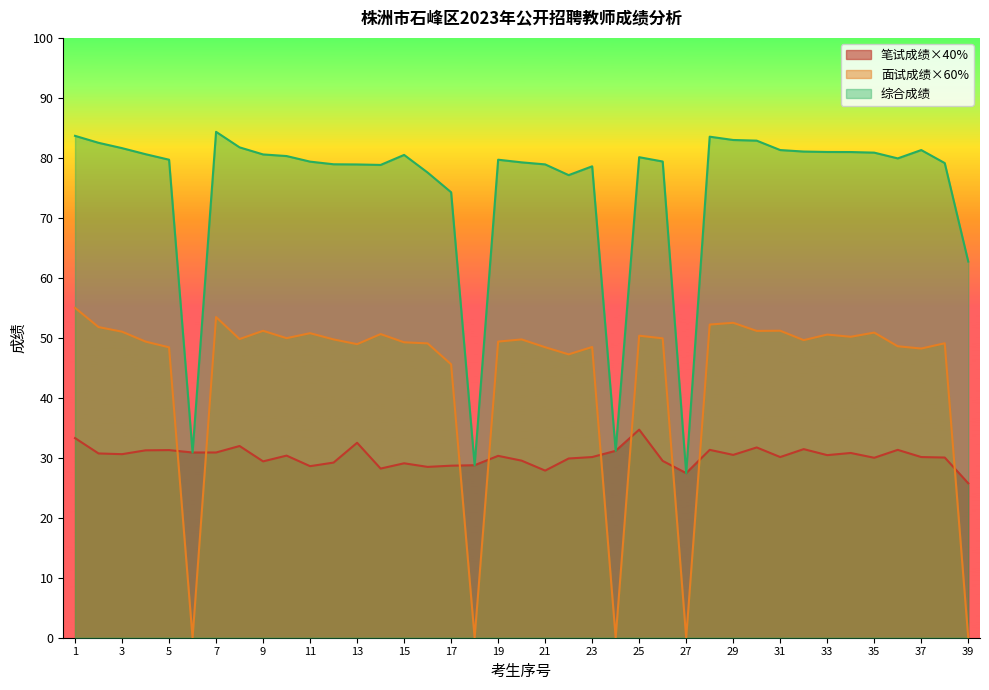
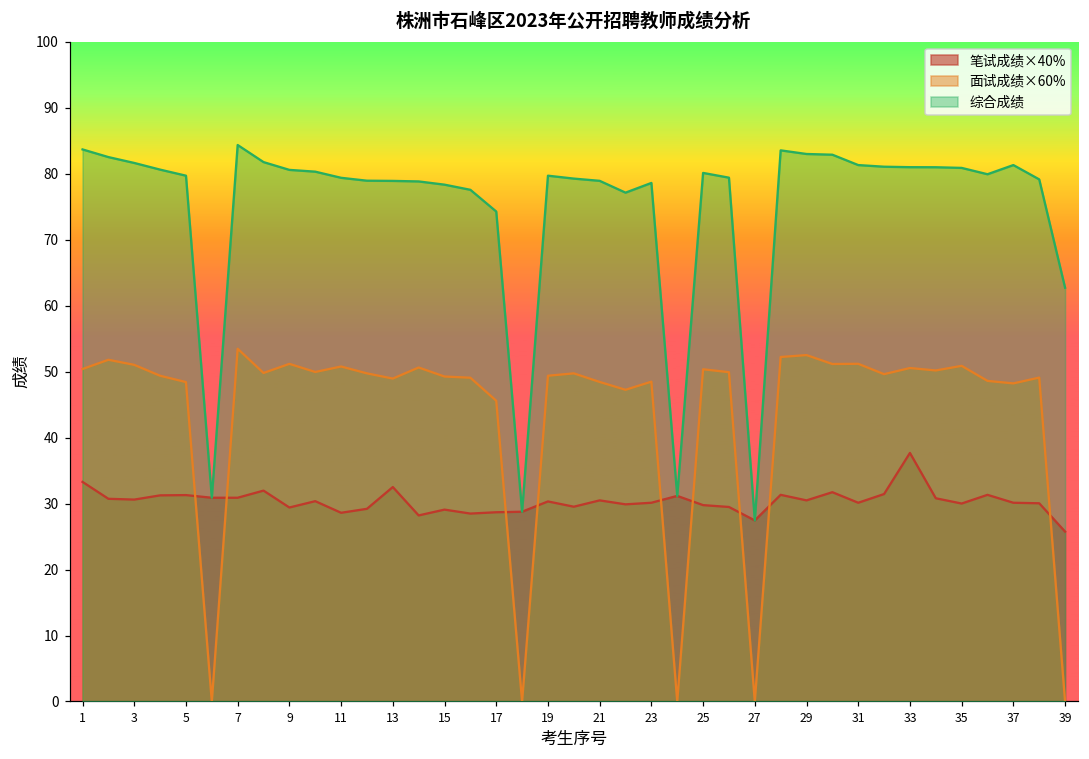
面试成绩×60%, 1: 55 -> 50
综合成绩, 15: 80 -> 78
笔试成绩×40%, 21: 28 -> 30
笔试成绩×40%, 25: 35 -> 30
笔试成绩×40%, 33: 30 -> 38
